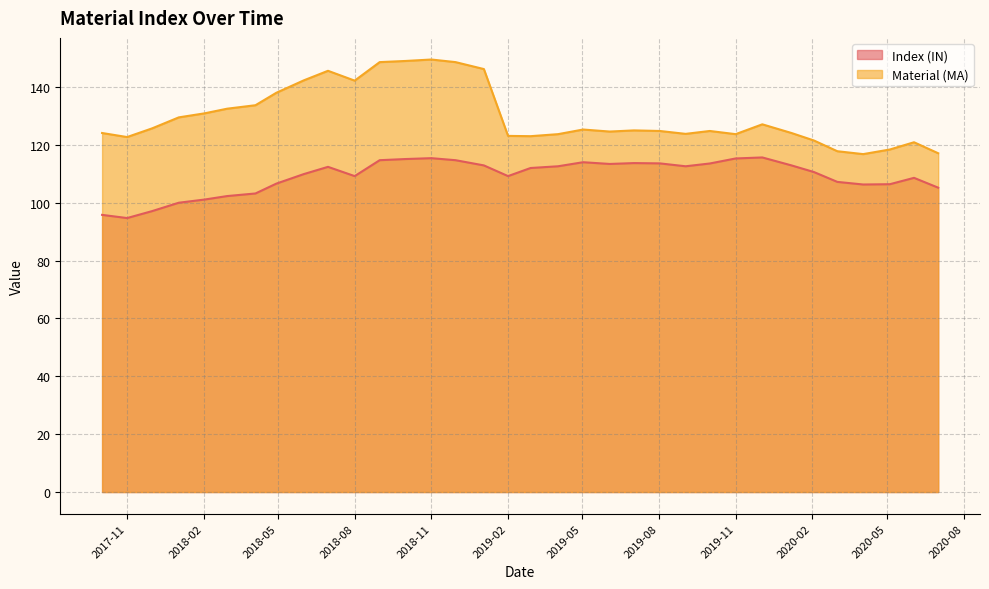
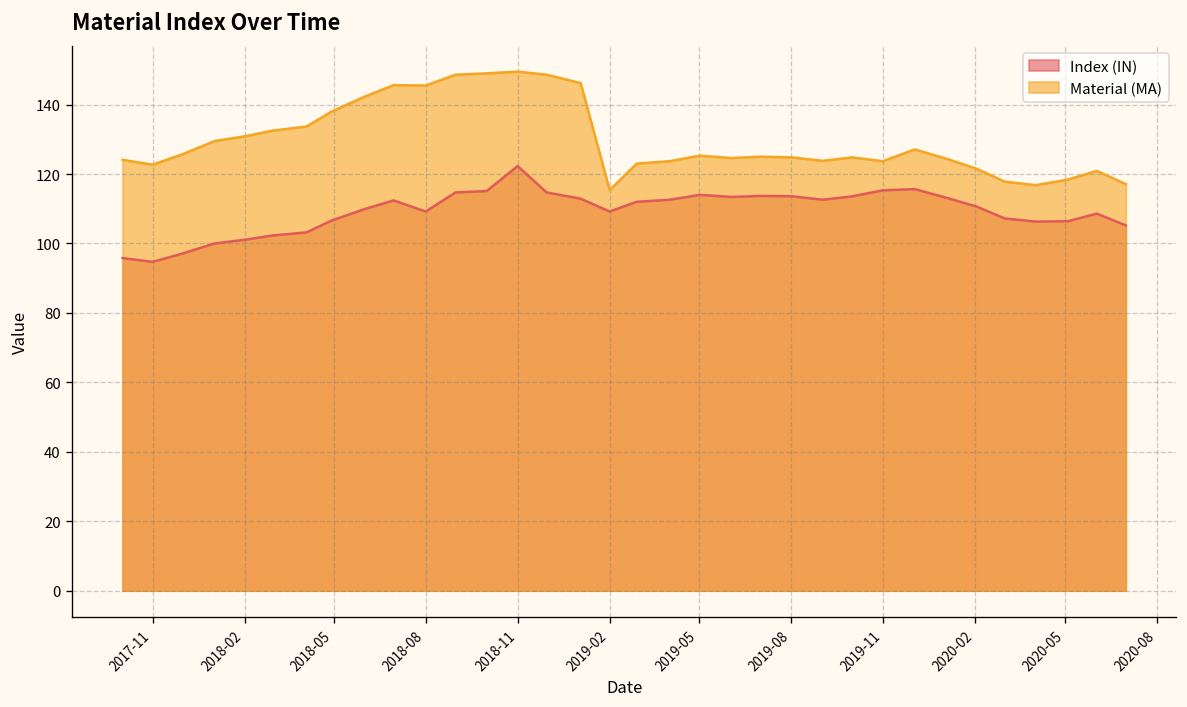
Material (MA), 2018-08: 142 -> 146
Index (IN), 2018-11: 115 -> 122
Material (MA), 2019-02: 123 -> 115
